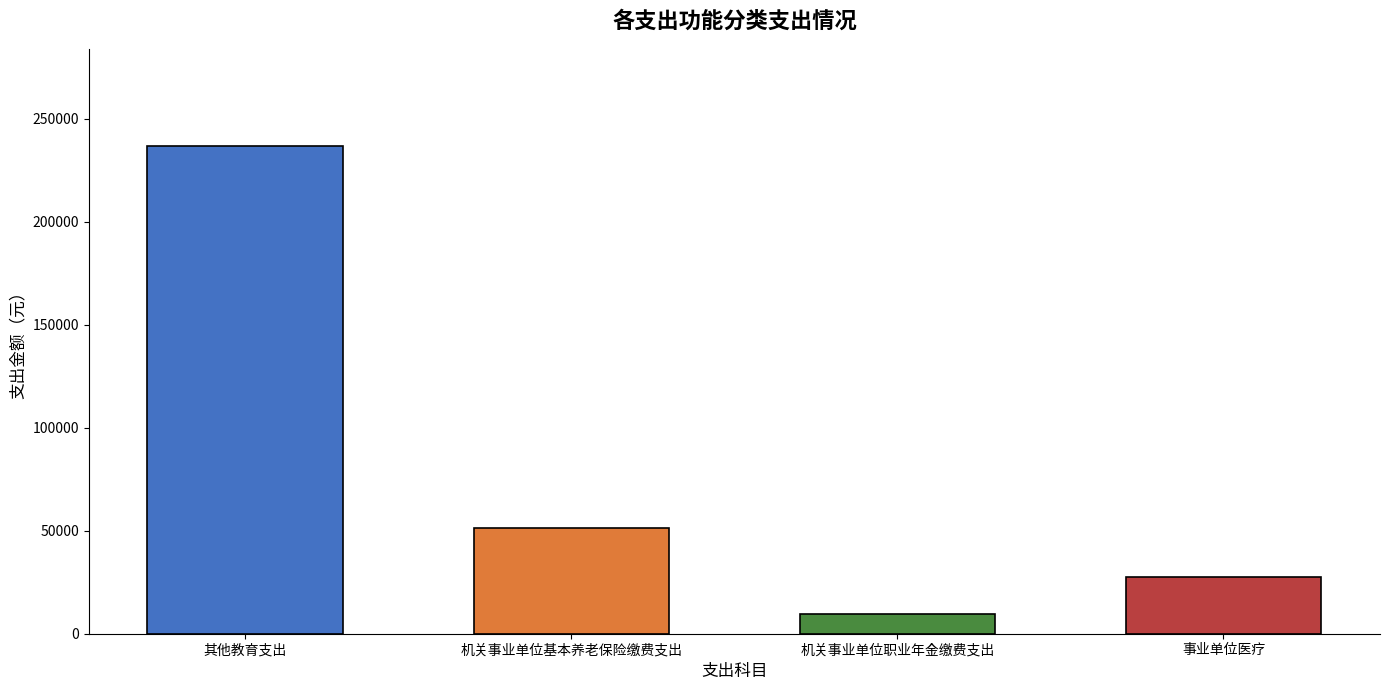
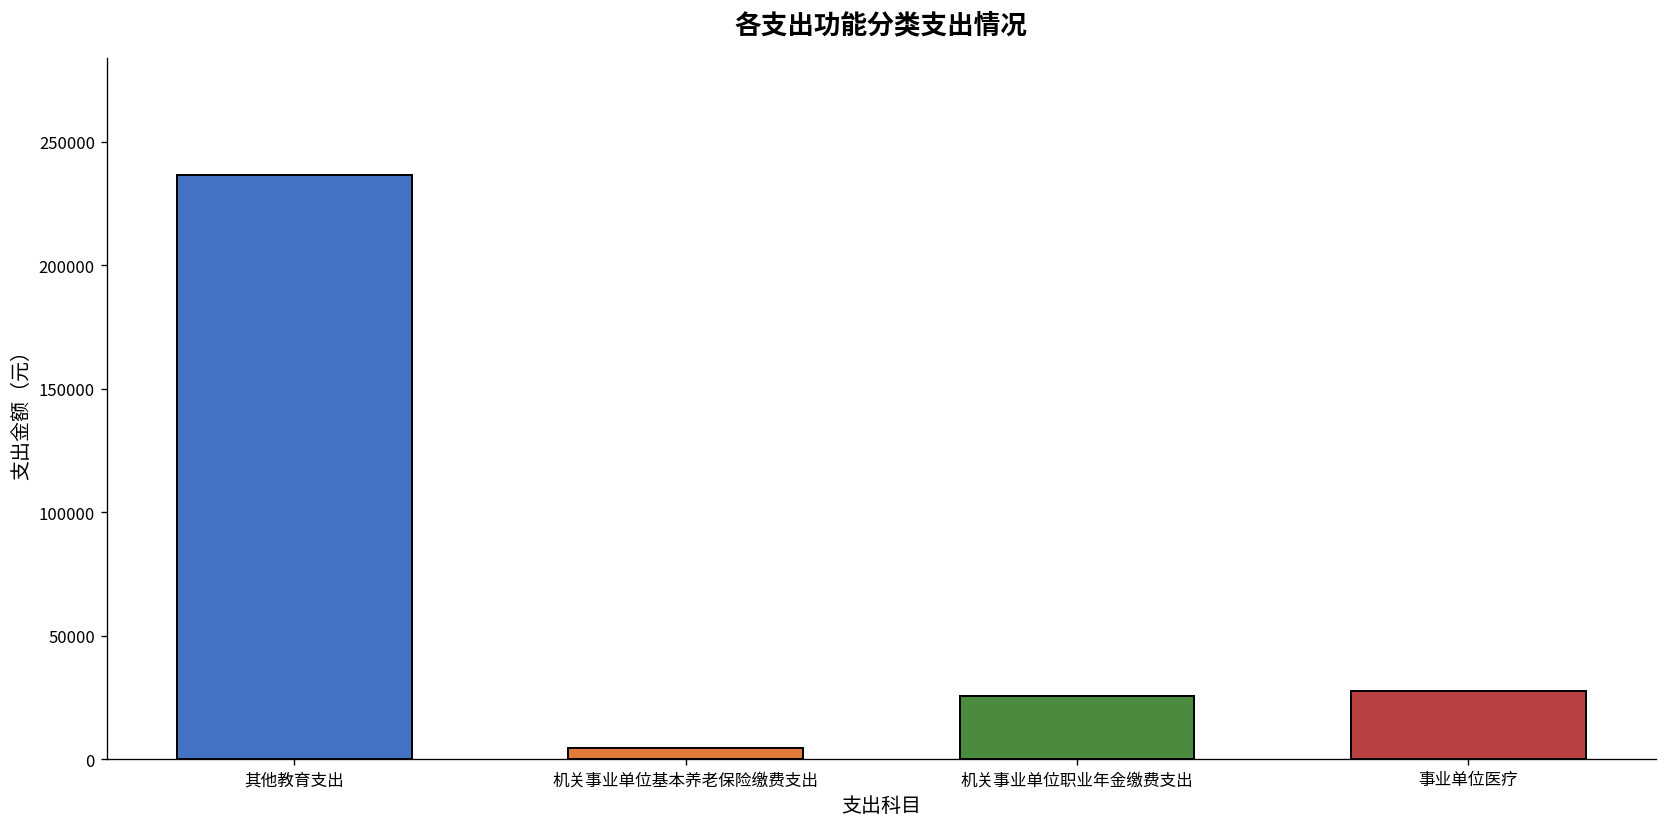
机关事业单位基本养老保险缴费支出: 51000 -> 5000
机关事业单位职业年金缴费支出: 10000 -> 26000
